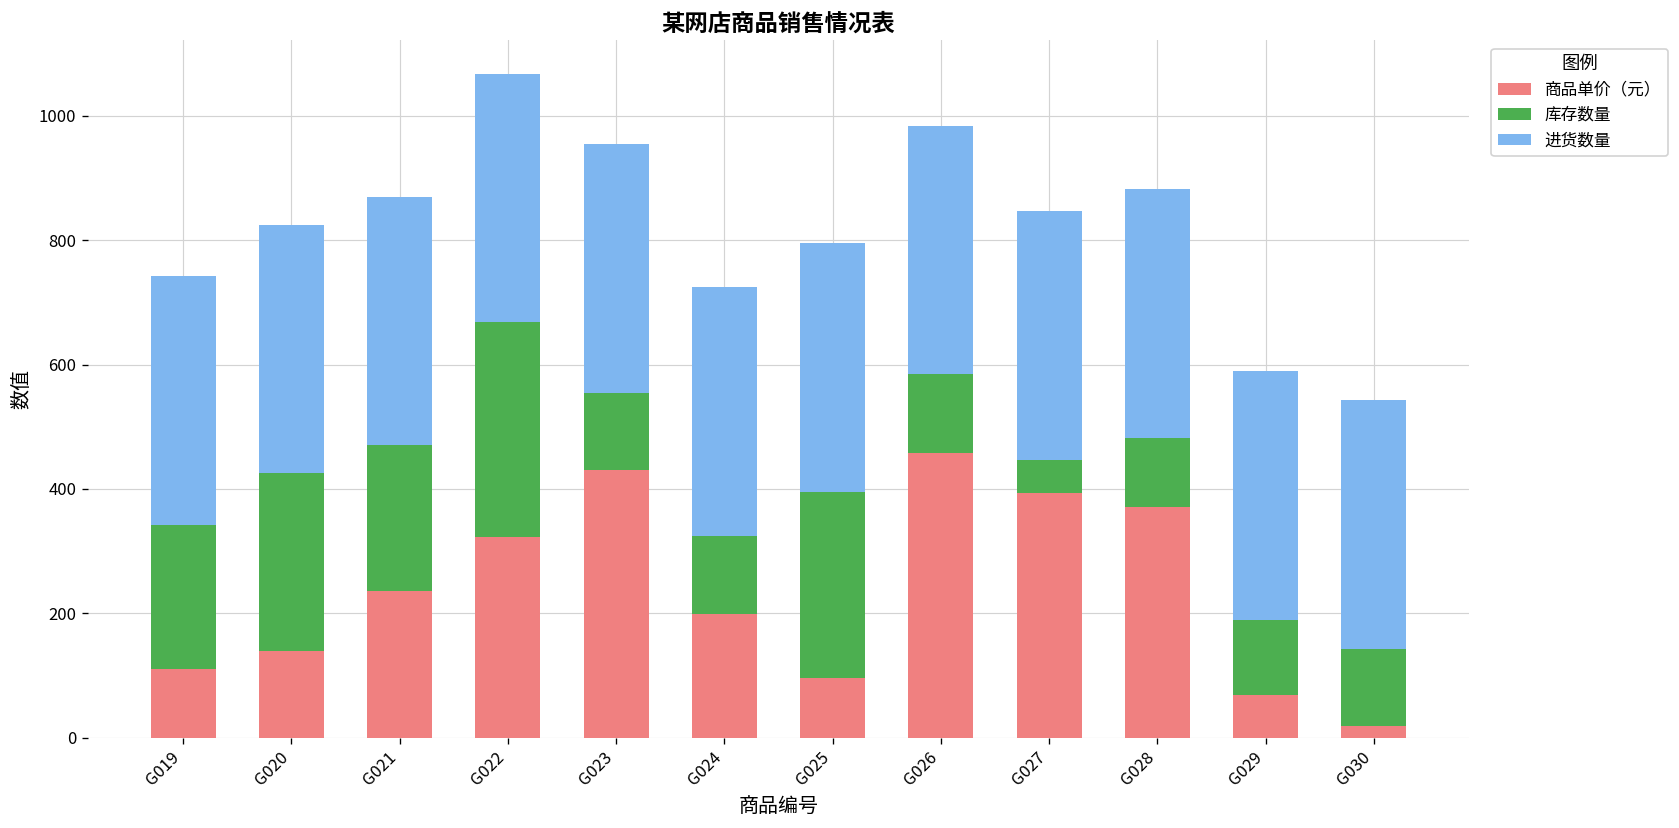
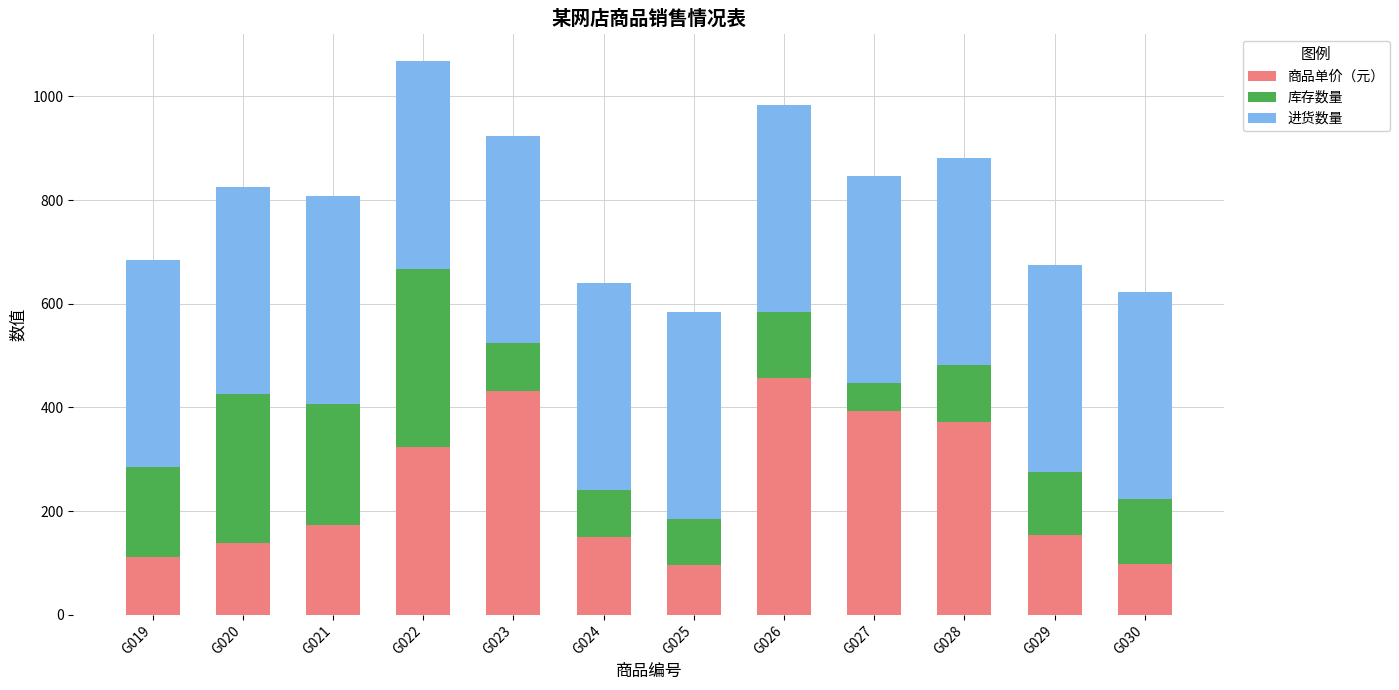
库存数量, G019: 230 -> 170
商品单价（元）, G021: 240 -> 170
库存数量, G023: 120 -> 90
商品单价（元）, G024: 200 -> 150
库存数量, G024: 130 -> 90
库存数量, G025: 300 -> 90
商品单价（元）, G029: 70 -> 150
商品单价（元）, G030: 20 -> 100
